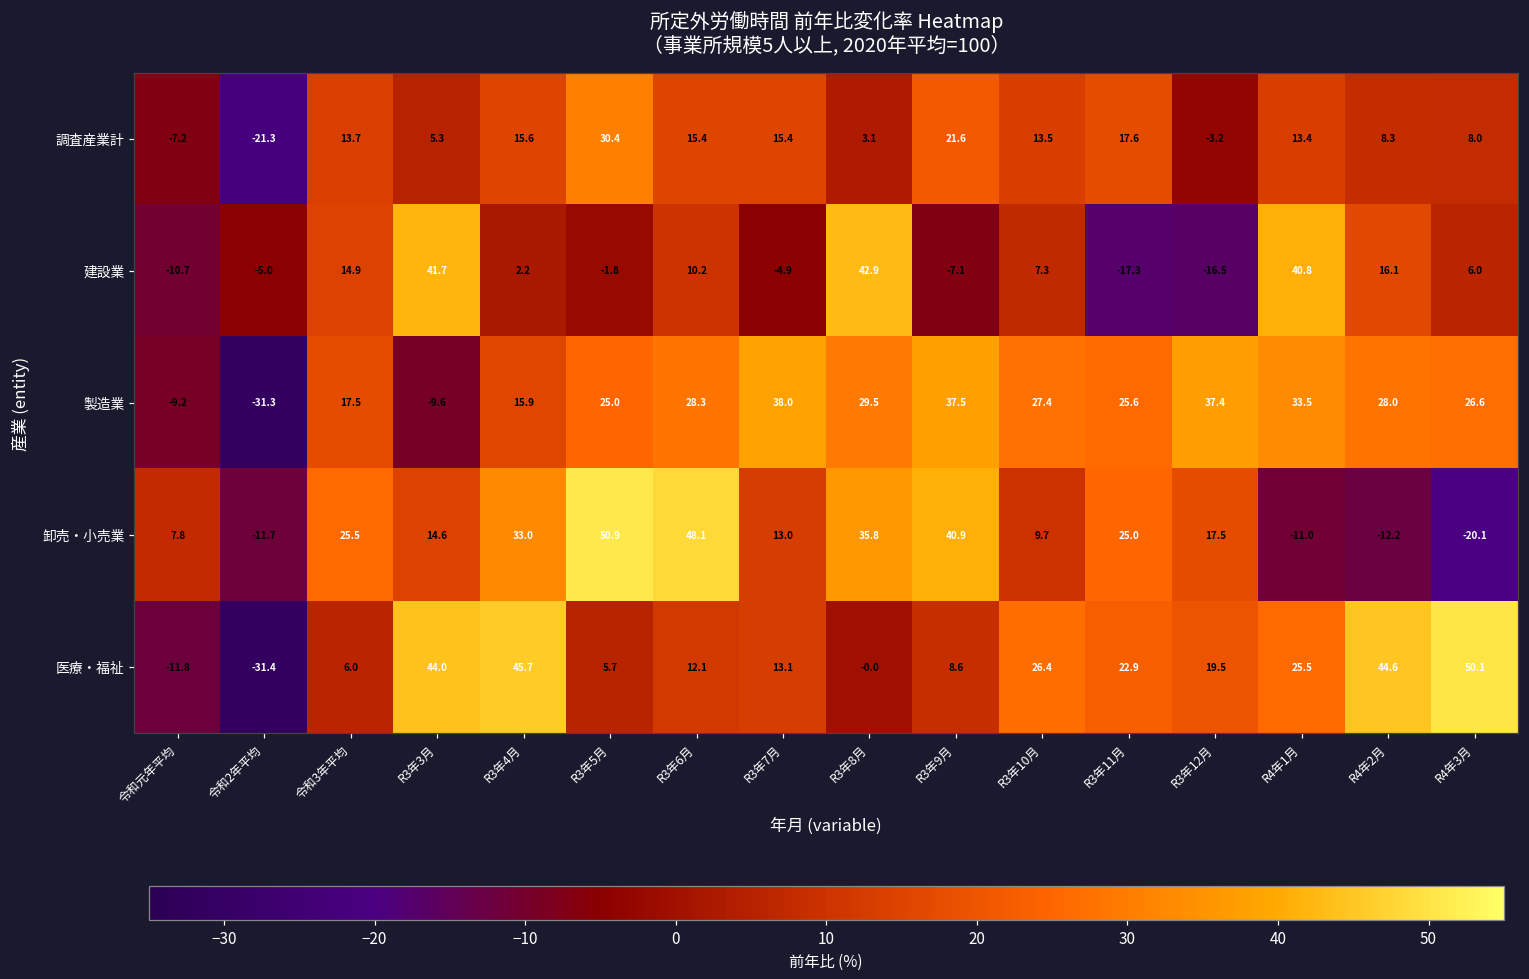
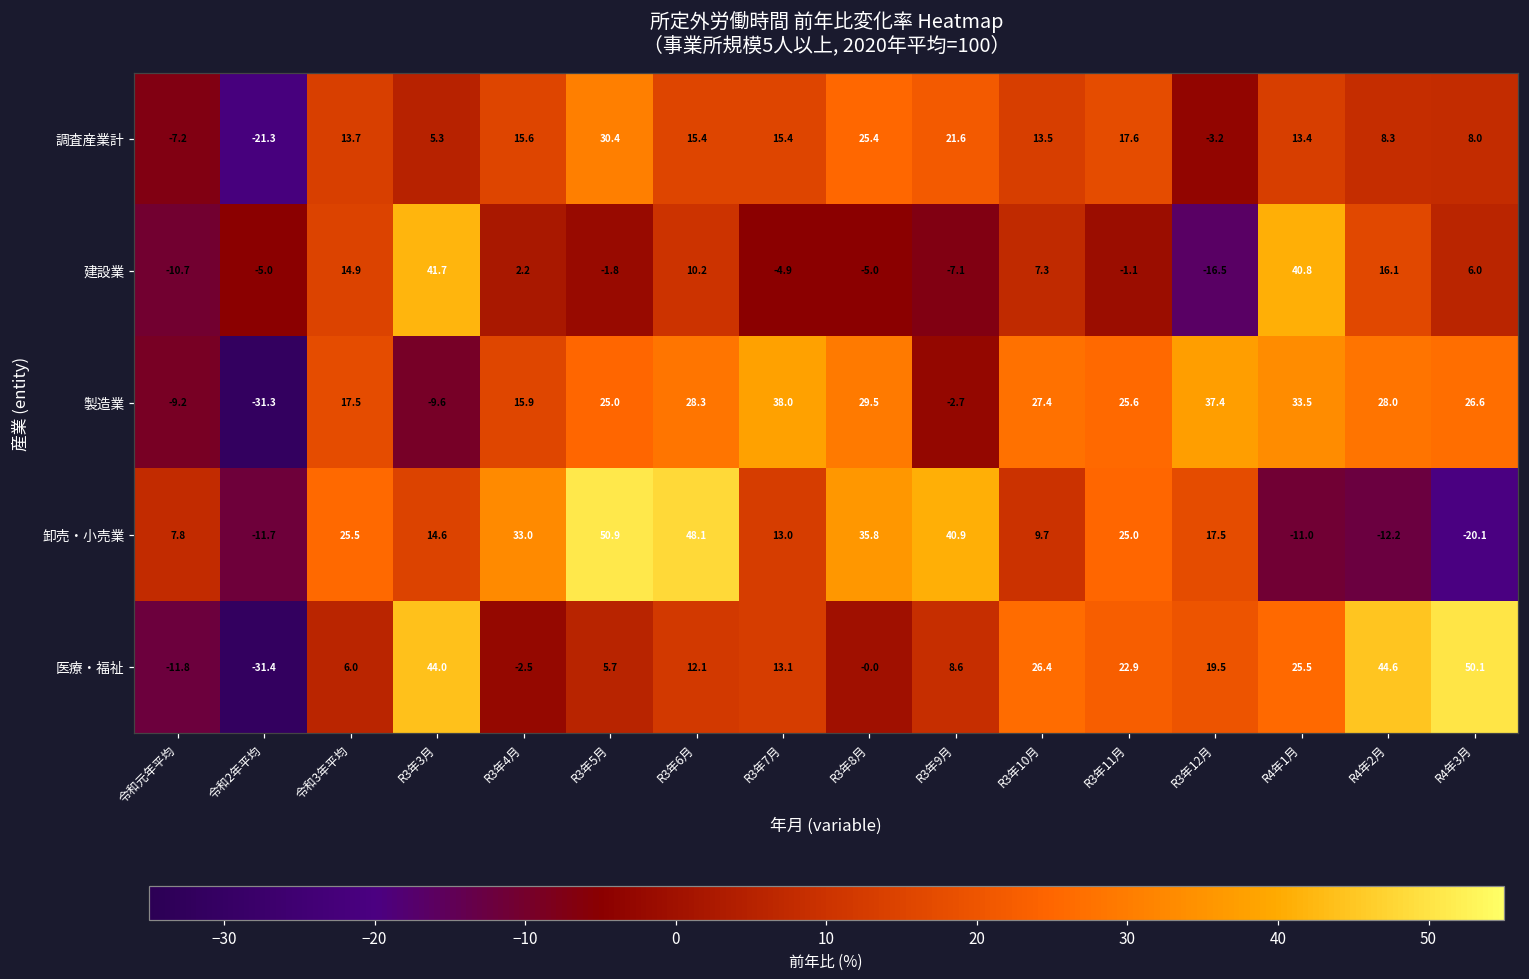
調査産業計, R3年8月: 3.1 -> 25.4
建設業, R3年8月: 42.9 -> -5.0
建設業, R3年11月: -17.3 -> -1.1
製造業, R3年9月: 37.5 -> -2.7
医療・福祉, R3年4月: 45.7 -> -2.5
